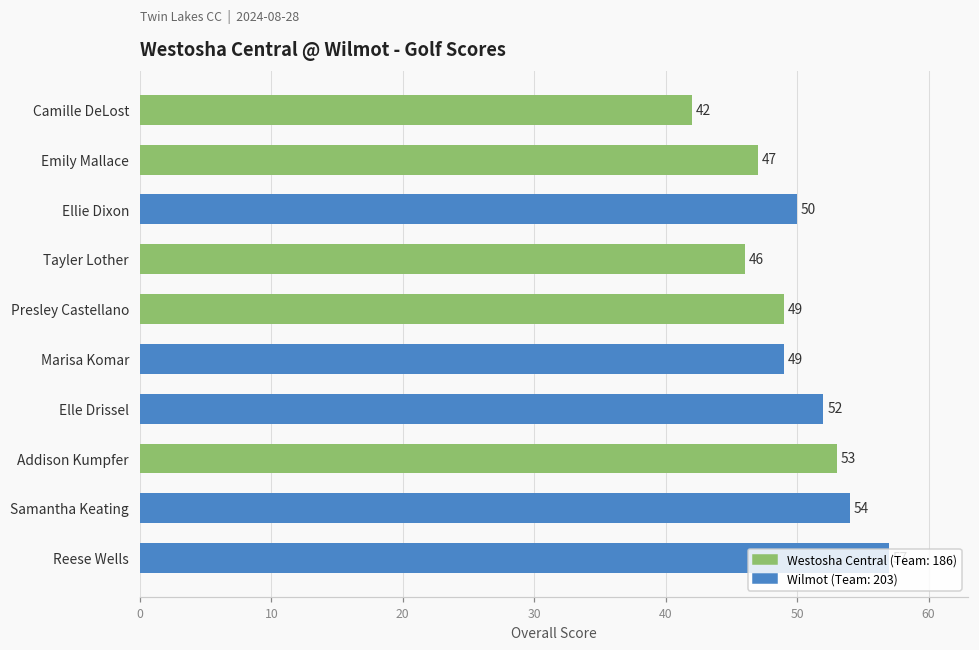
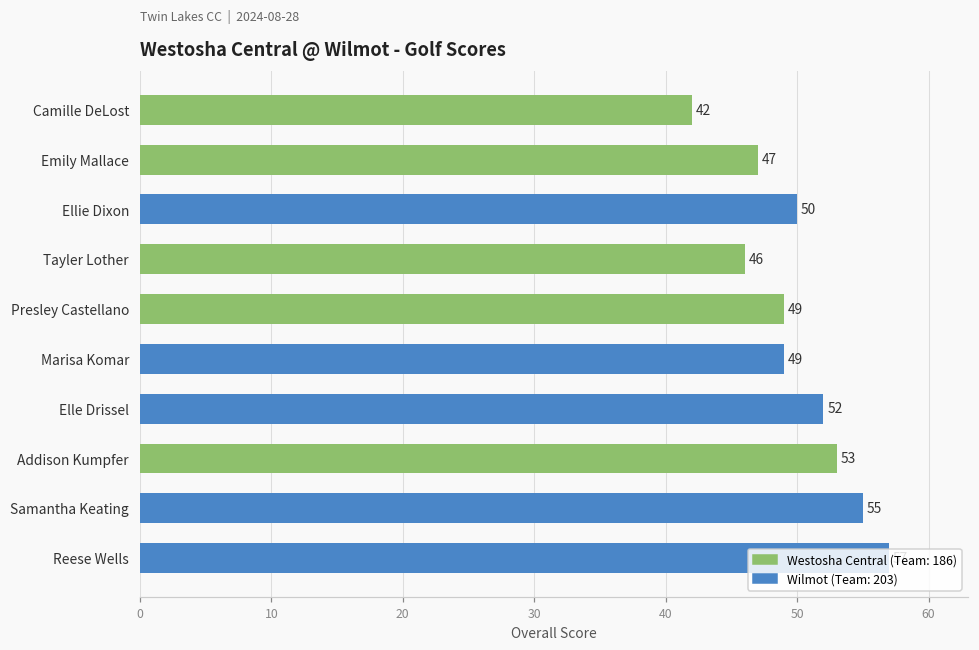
Samantha Keating: 54 -> 55
